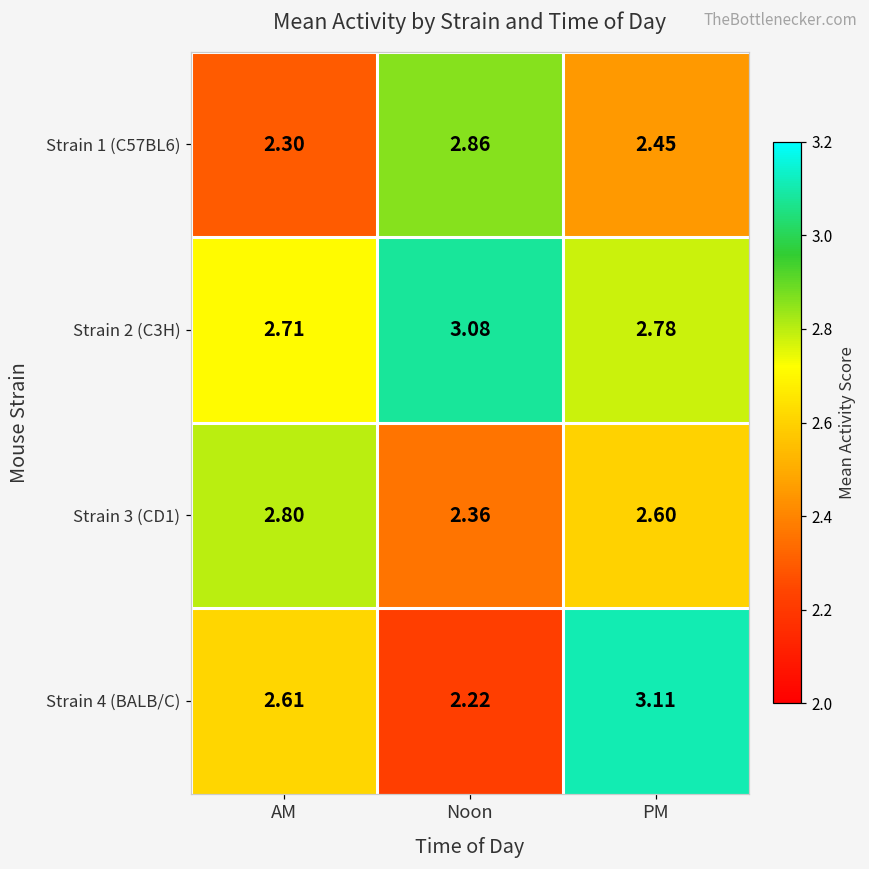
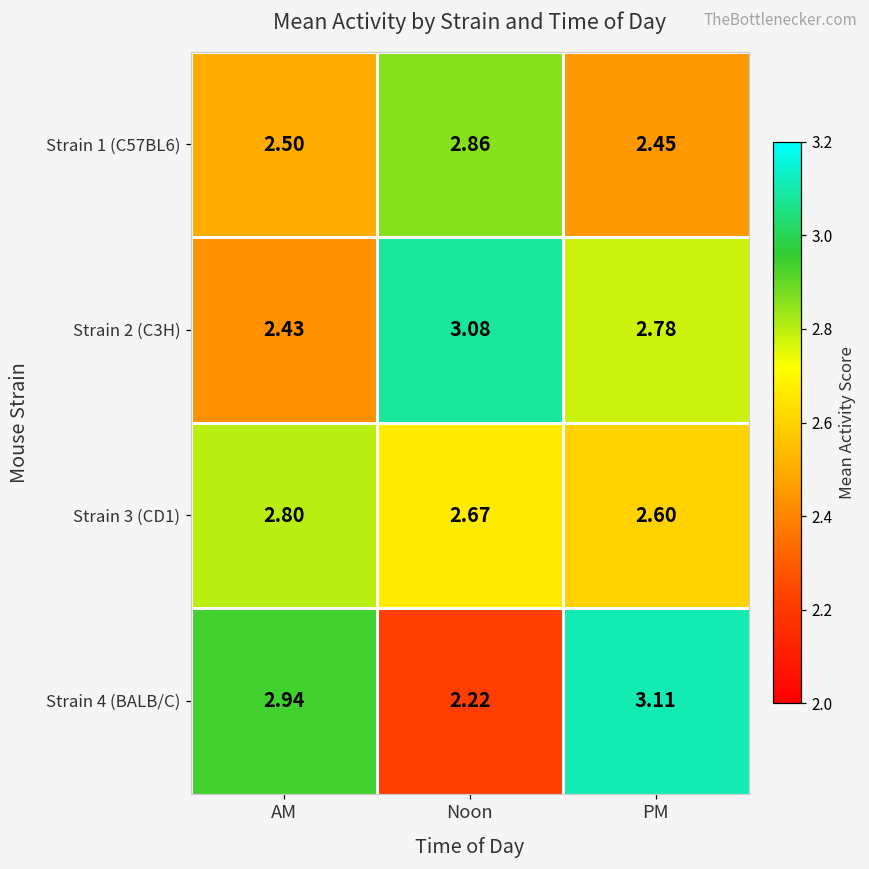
Strain 1 (C57BL6), AM: 2.30 -> 2.50
Strain 2 (C3H), AM: 2.71 -> 2.43
Strain 3 (CD1), Noon: 2.36 -> 2.67
Strain 4 (BALB/C), AM: 2.61 -> 2.94
